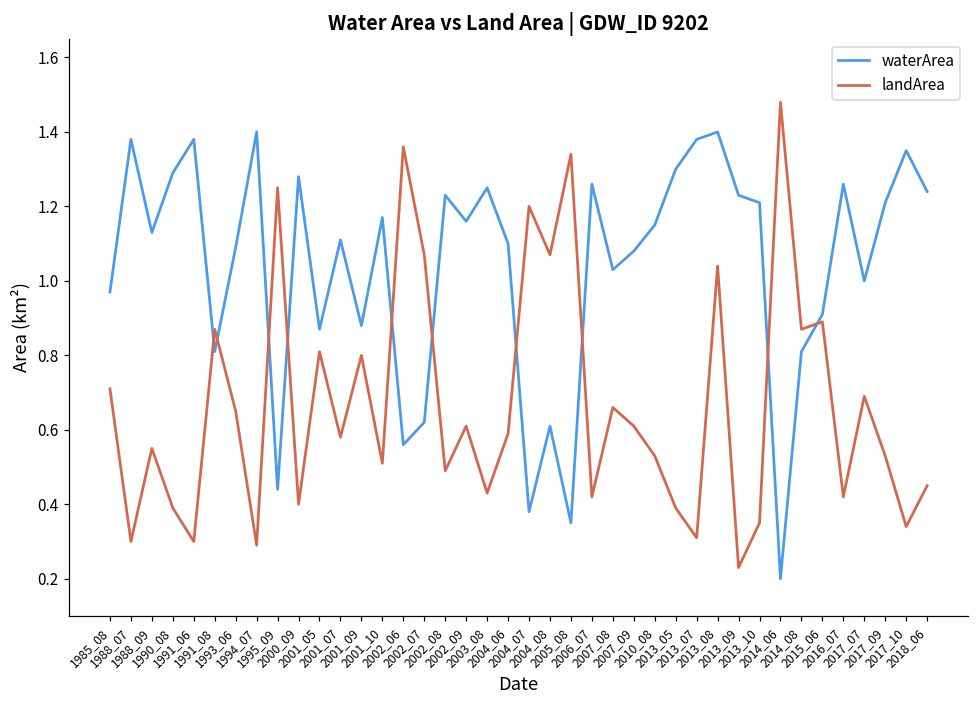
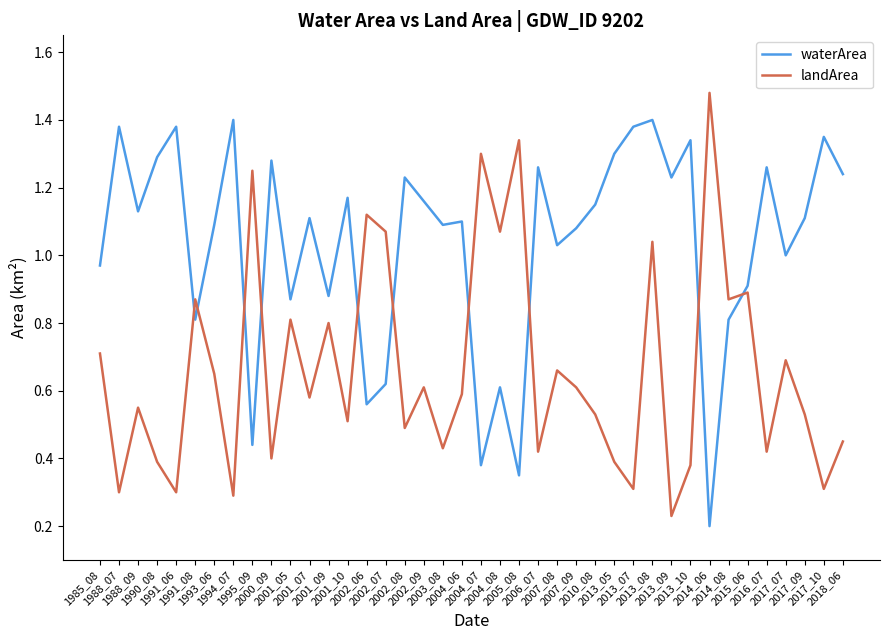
landArea, 2002_06: 1.36 -> 1.12
waterArea, 2003_08: 1.25 -> 1.09
landArea, 2004_07: 1.2 -> 1.3
waterArea, 2013_10: 1.21 -> 1.34
landArea, 2013_10: 0.35 -> 0.38
waterArea, 2017_09: 1.21 -> 1.11
landArea, 2017_10: 0.34 -> 0.31
